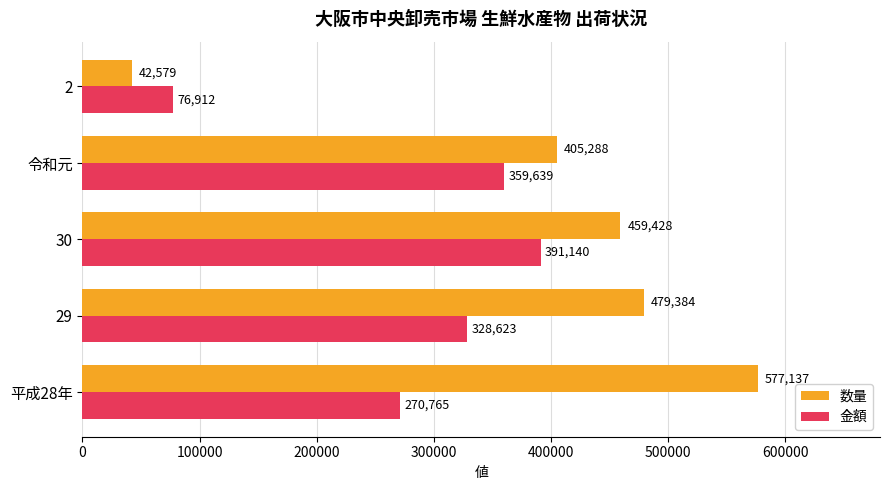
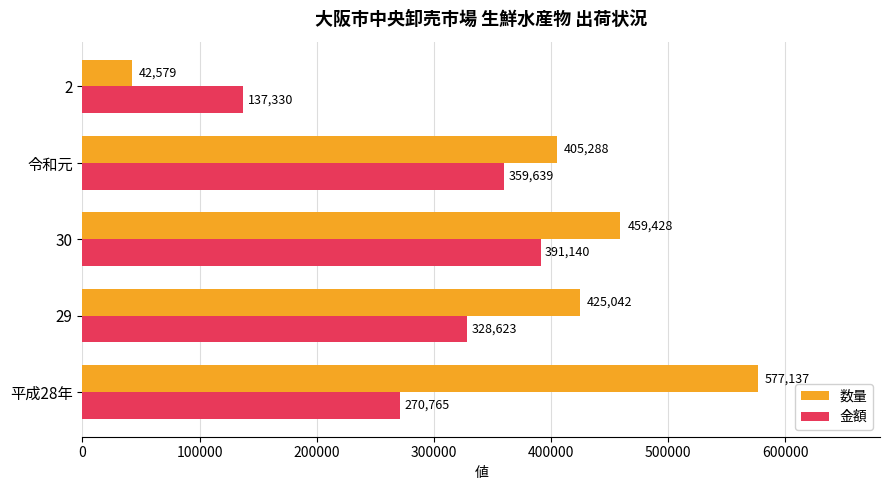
金額, 2: 76,912 -> 137,330
数量, 29: 479,384 -> 425,042
